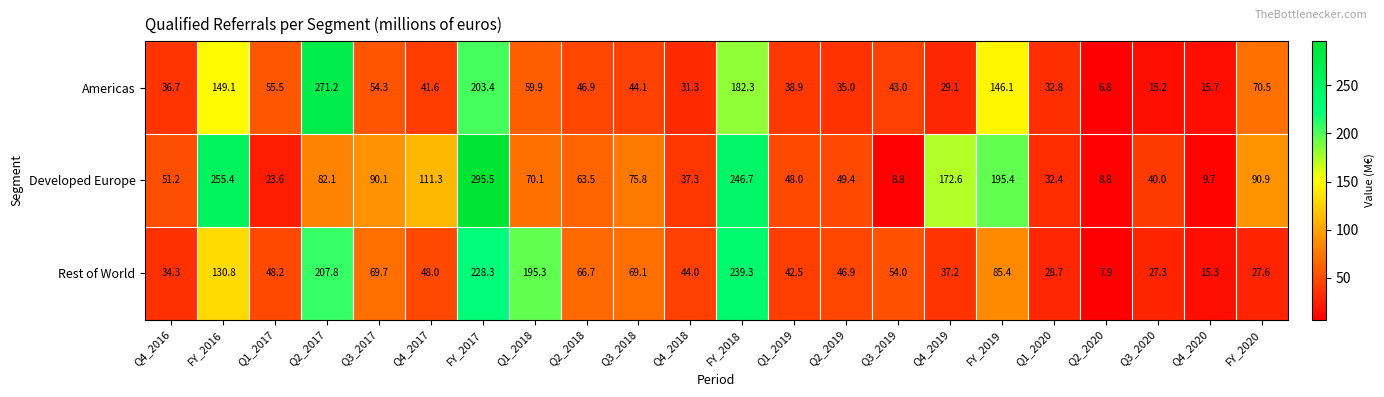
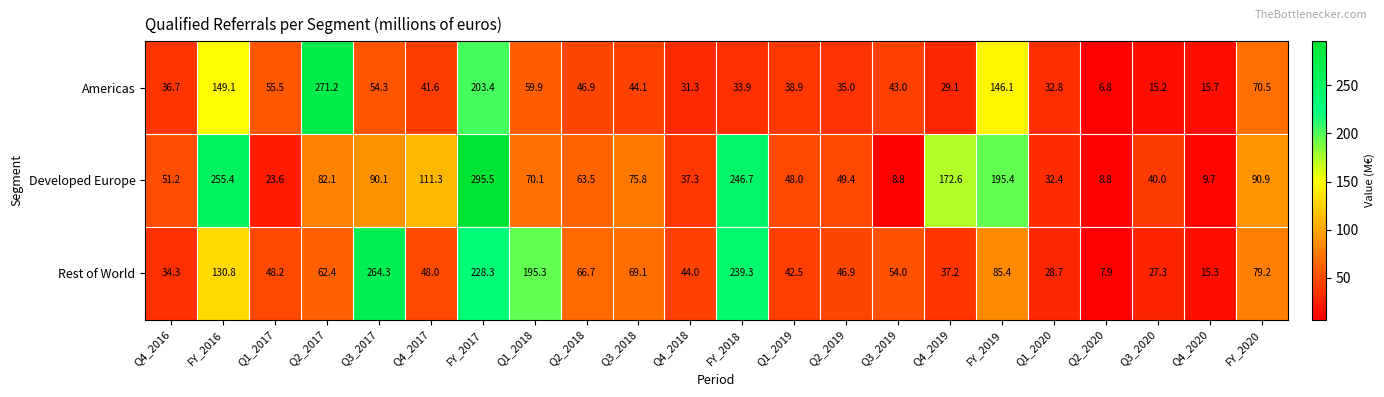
Americas, FY_2018: 182.3 -> 33.9
Rest of World, Q2_2017: 207.8 -> 62.4
Rest of World, Q3_2017: 69.7 -> 264.3
Rest of World, FY_2020: 27.6 -> 79.2
